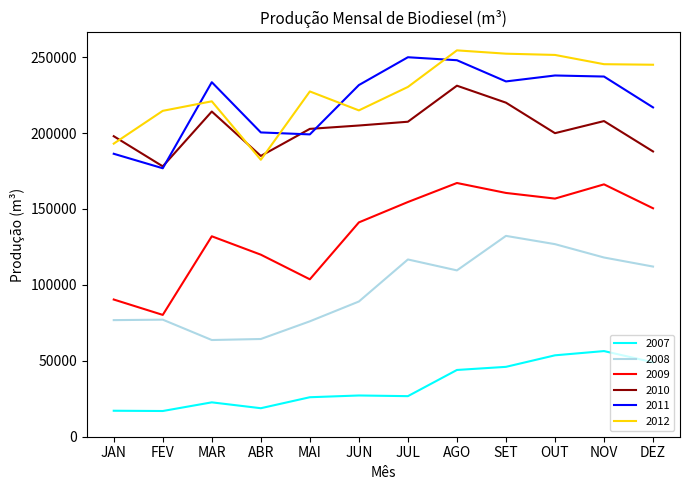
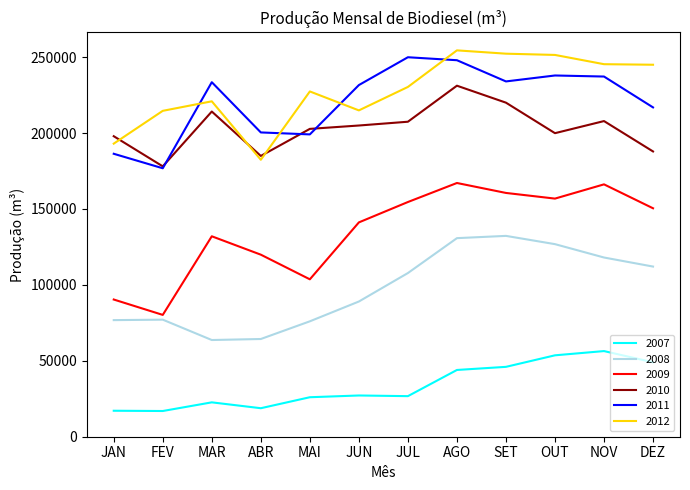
2008, JUL: 117000 -> 108000
2008, AGO: 110000 -> 131000
